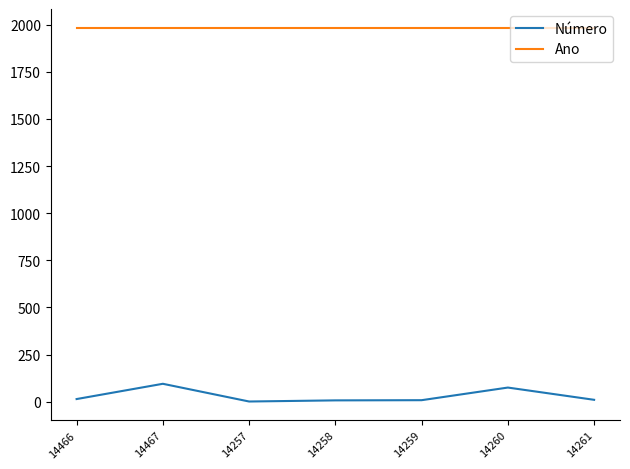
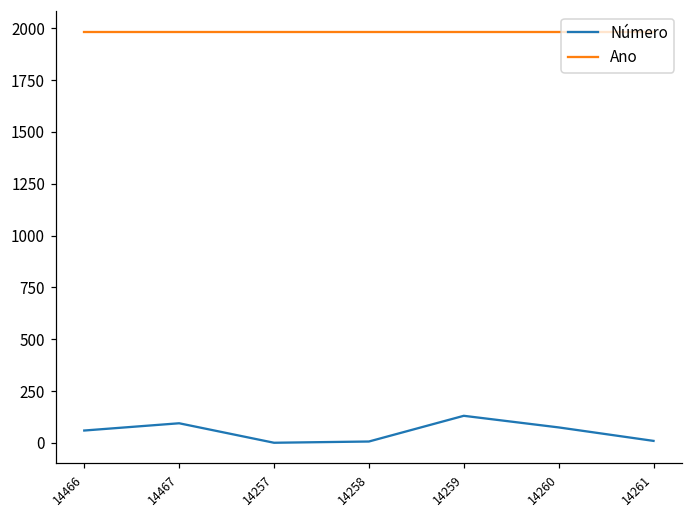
Número, 14466: 10 -> 60
Número, 14259: 10 -> 130
